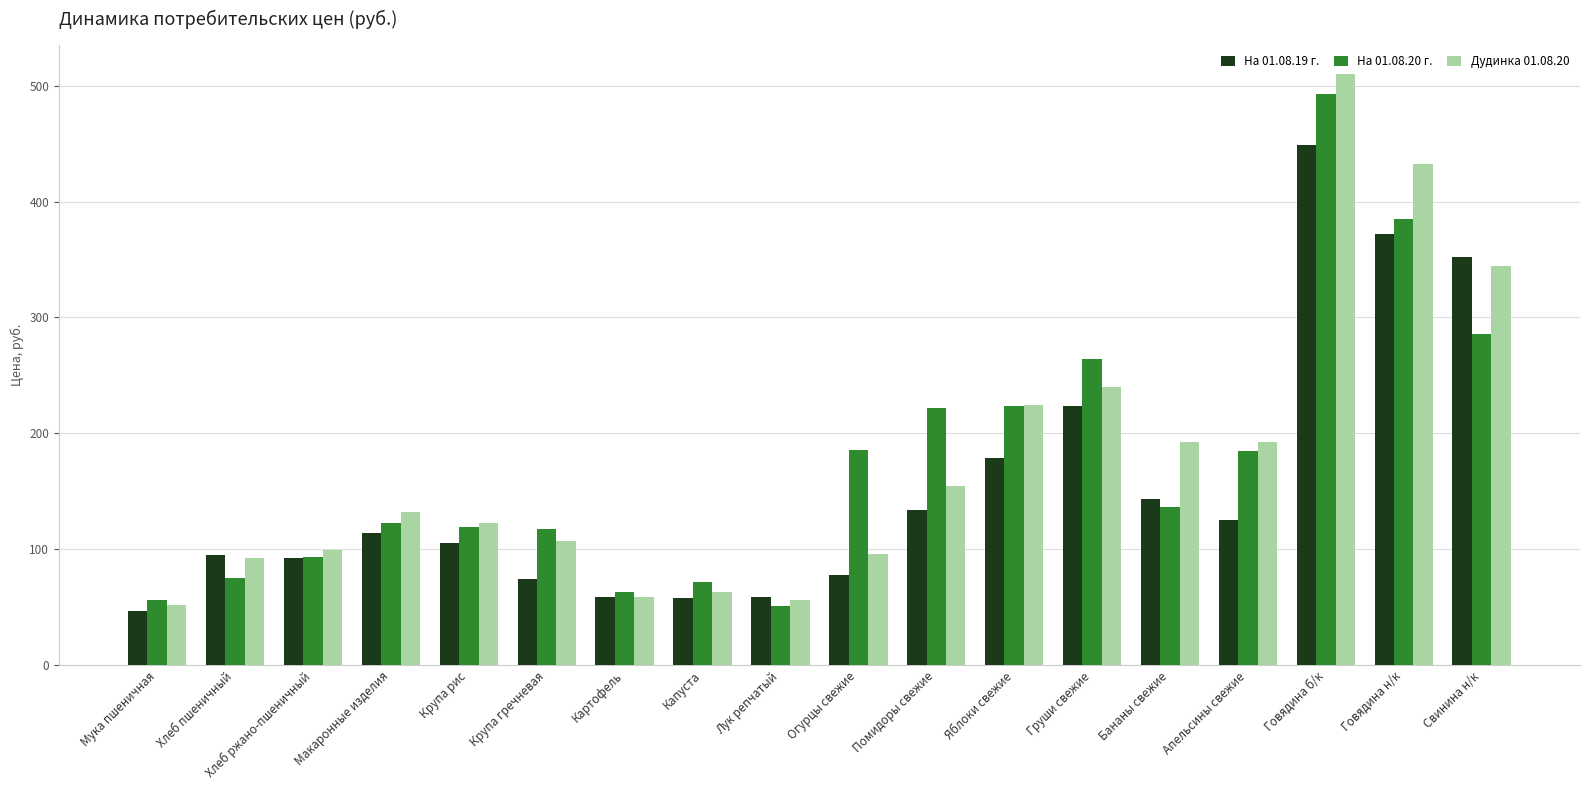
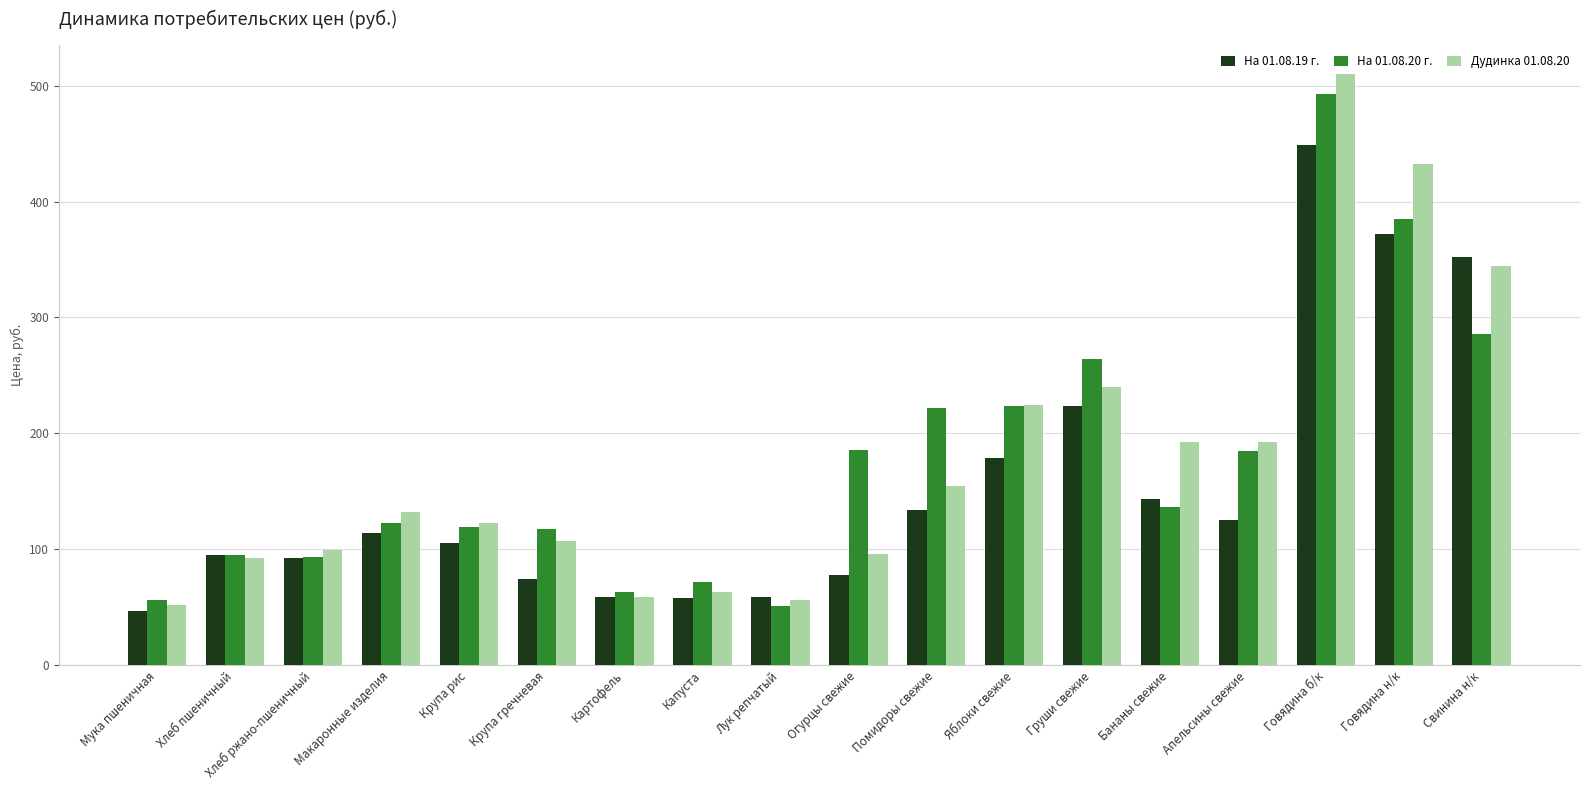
На 01.08.20 г., Хлеб пшеничный: 76 -> 95
